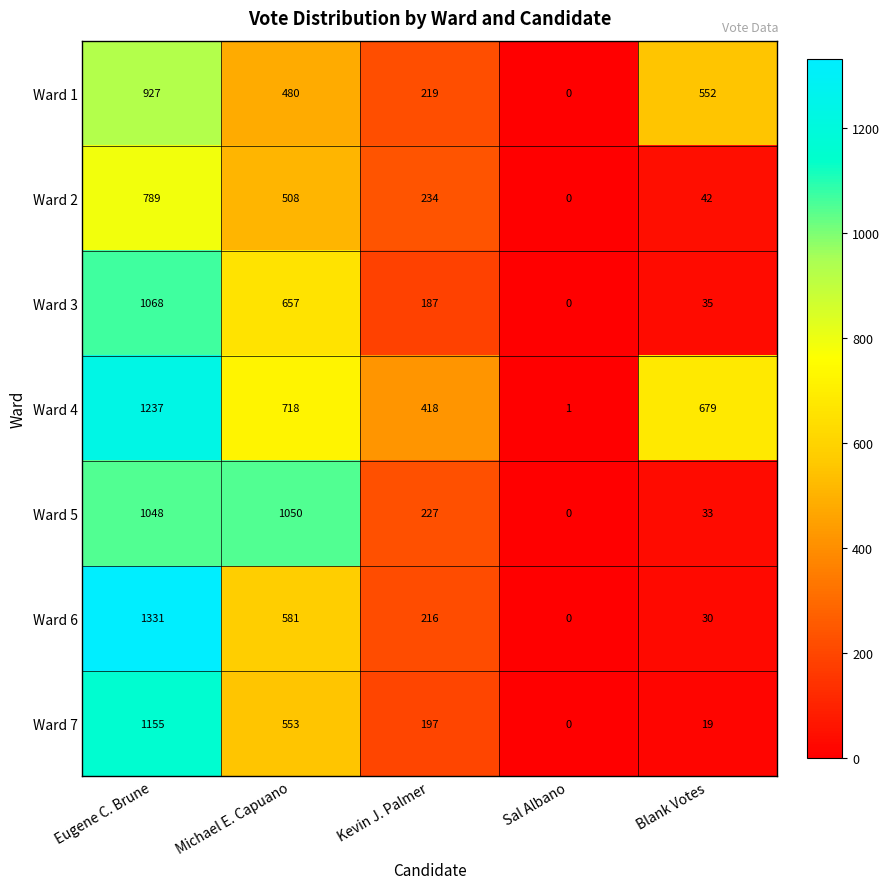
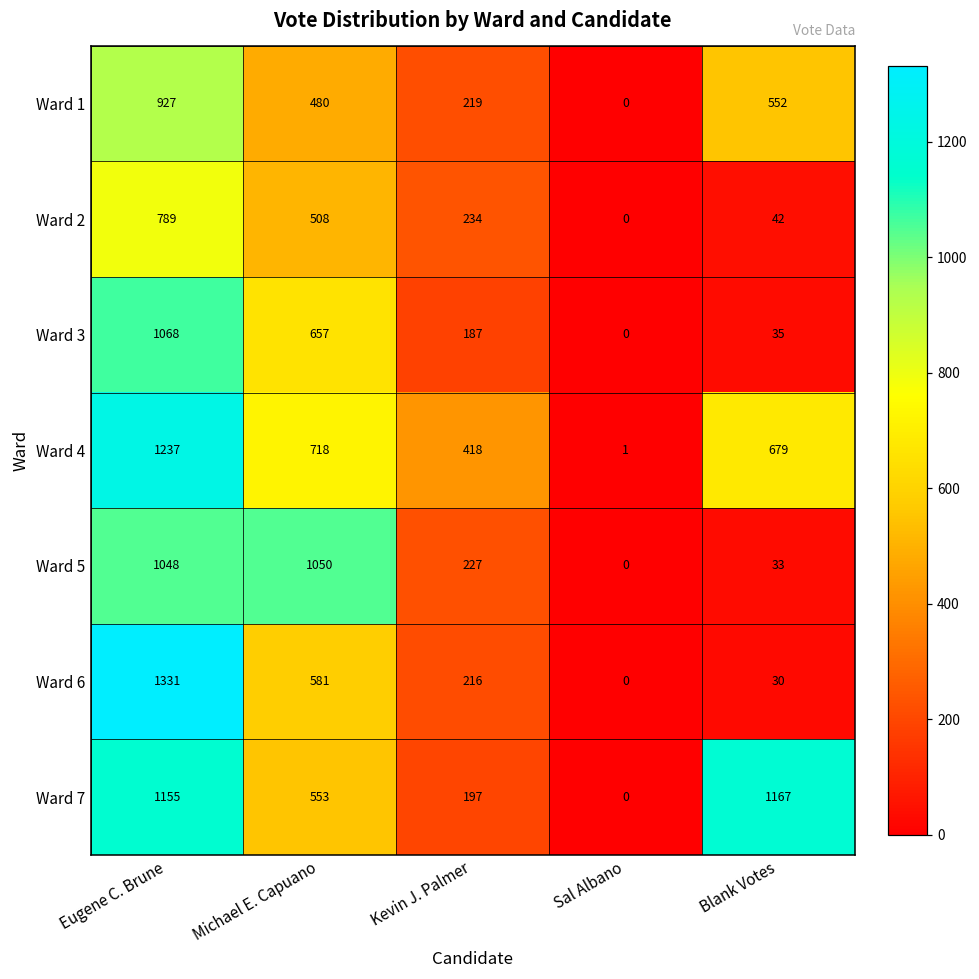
Ward 7, Blank Votes: 19 -> 1167
